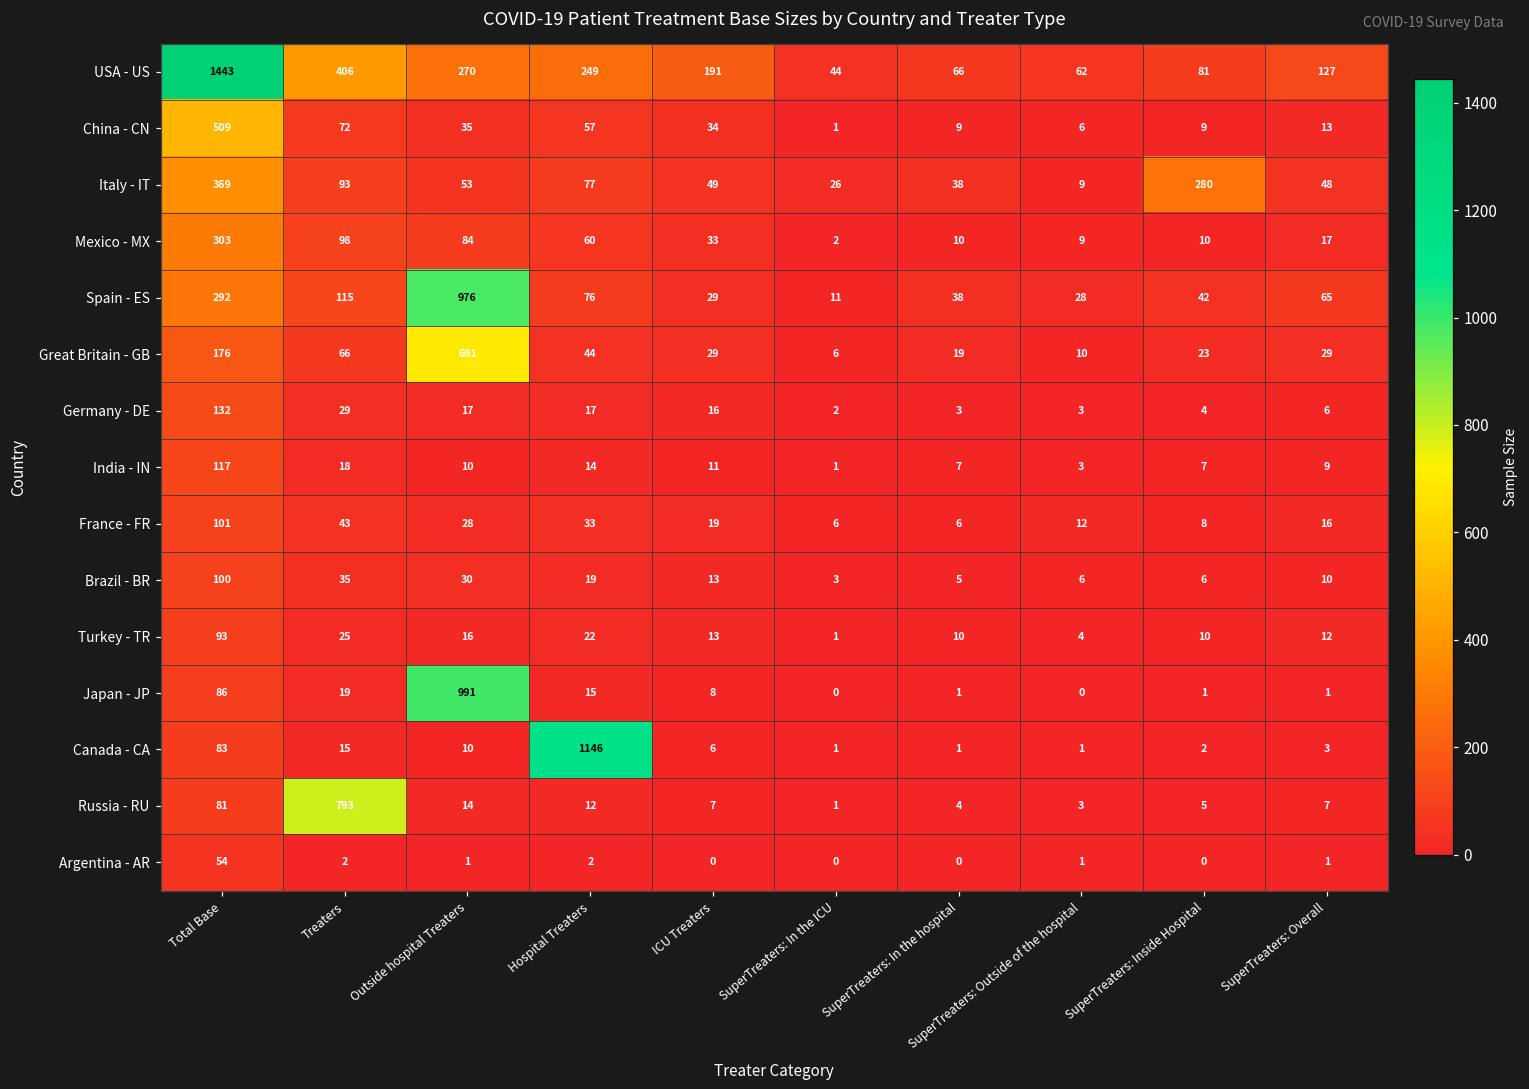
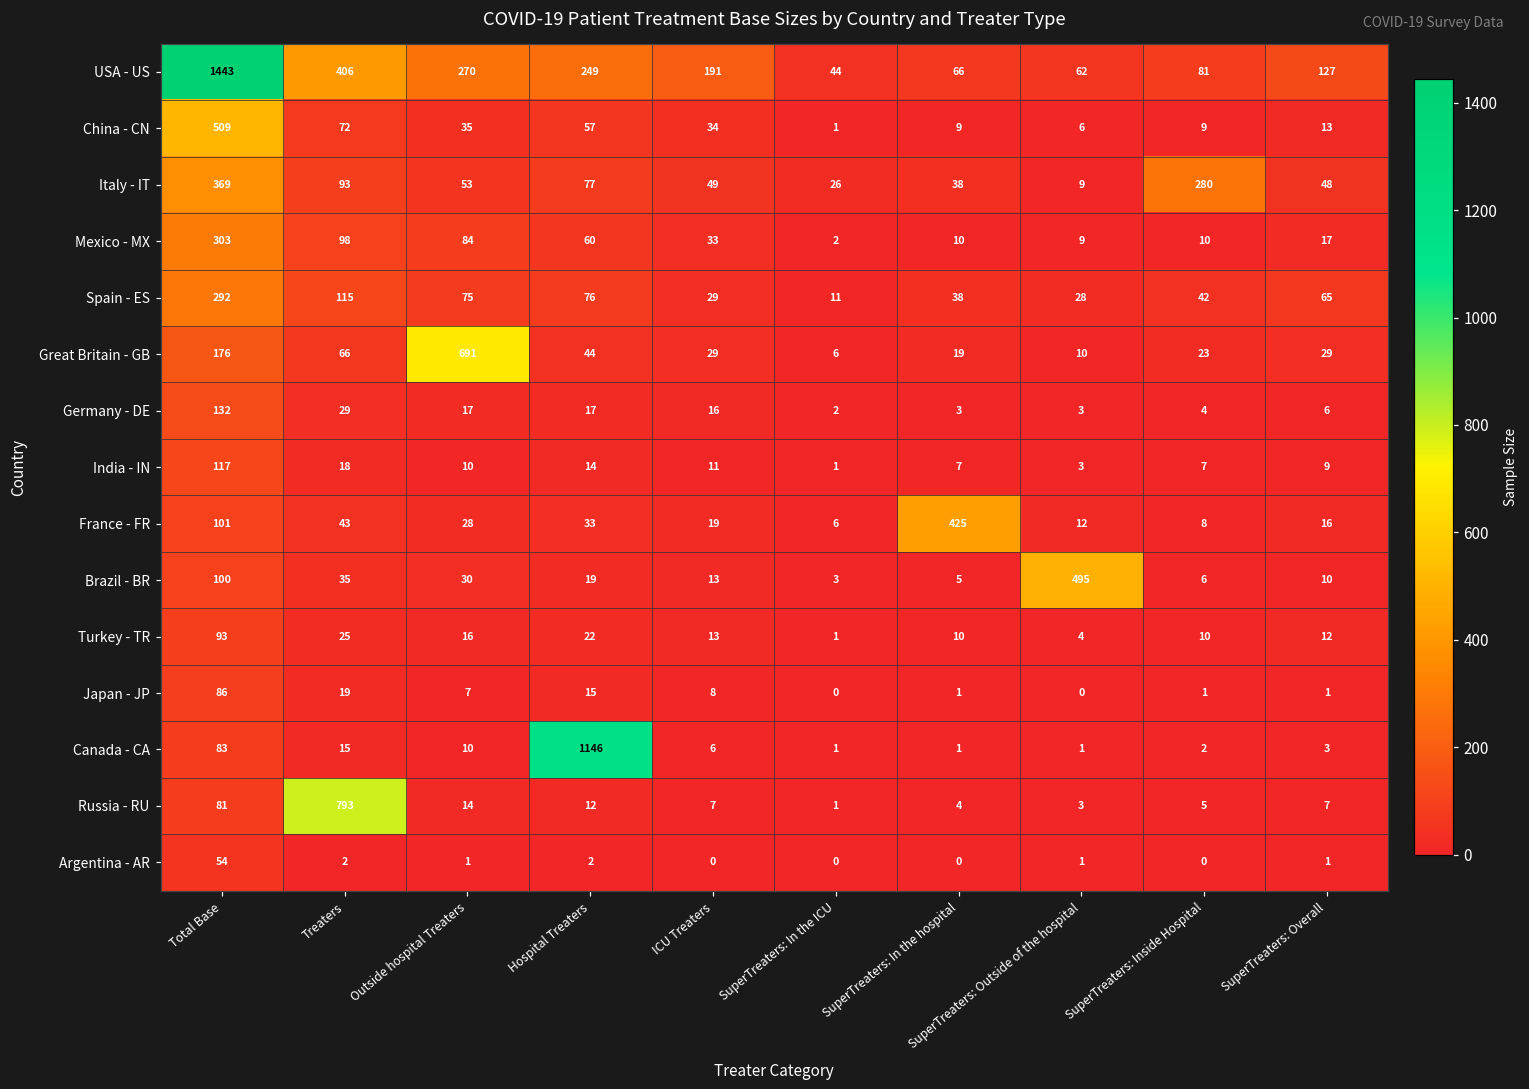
Spain - ES, Outside hospital Treaters: 976 -> 75
France - FR, SuperTreaters: In the hospital: 6 -> 425
Brazil - BR, SuperTreaters: Outside of the hospital: 6 -> 495
Japan - JP, Outside hospital Treaters: 991 -> 7
